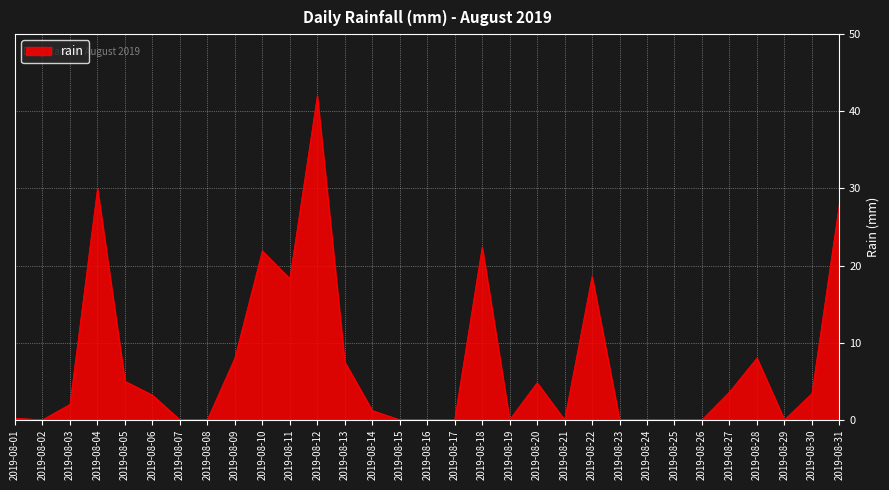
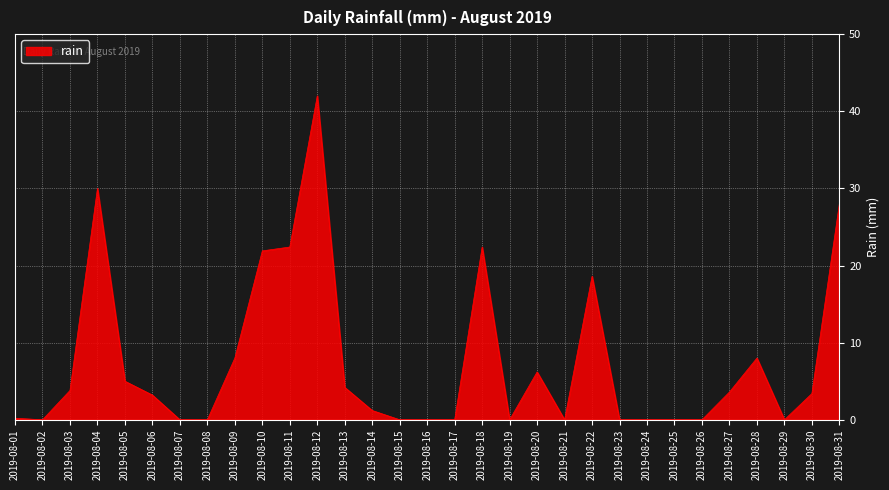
2019-08-03: 2 -> 4
2019-08-11: 18 -> 22
2019-08-13: 8 -> 4
2019-08-20: 5 -> 6
